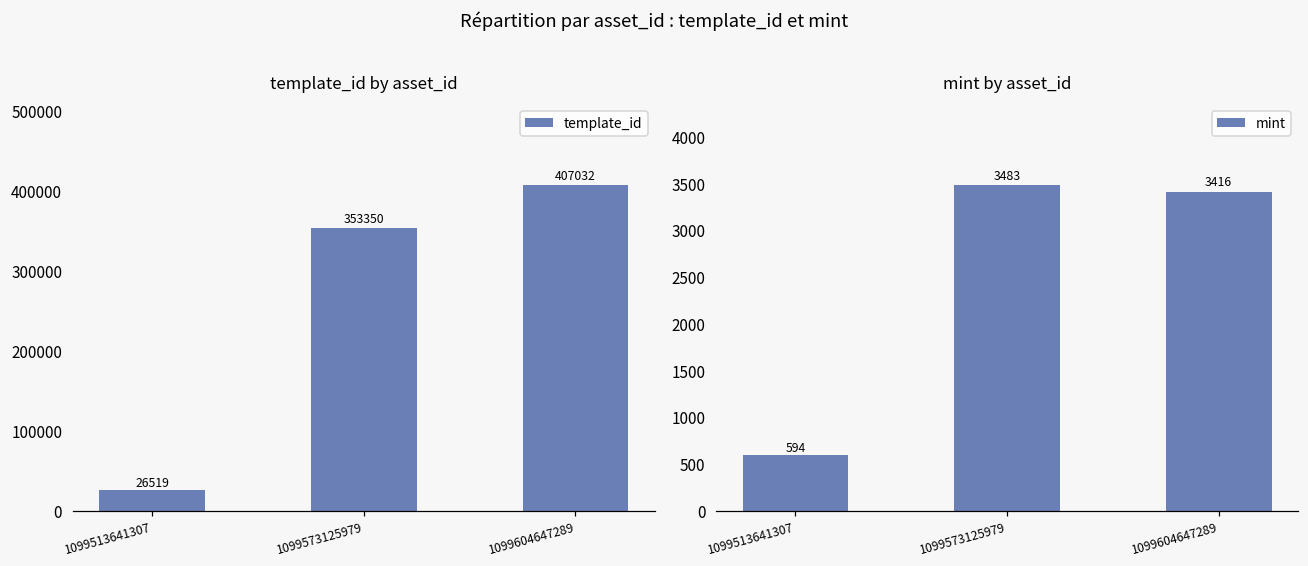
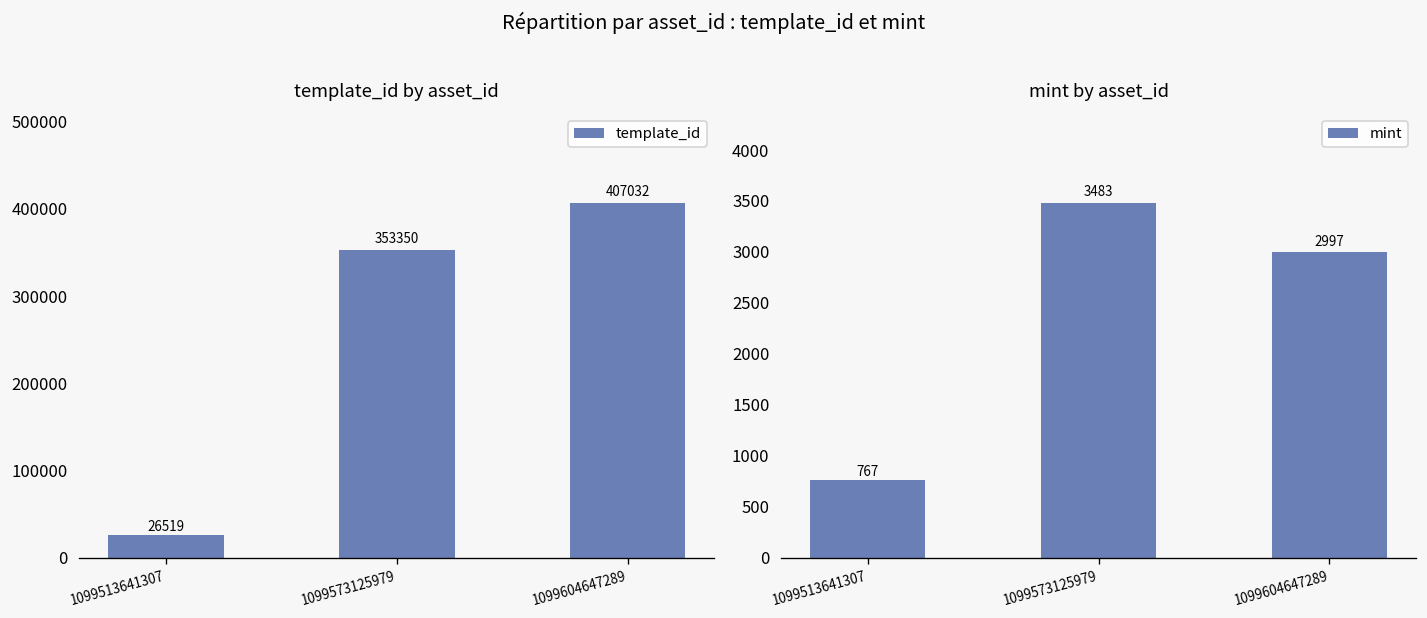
mint by asset_id, 1099513641307: 594 -> 767
mint by asset_id, 1099604647289: 3416 -> 2997
